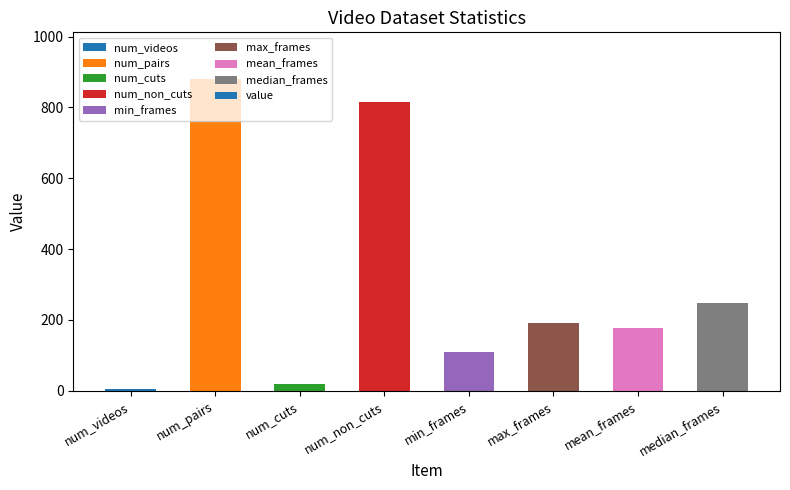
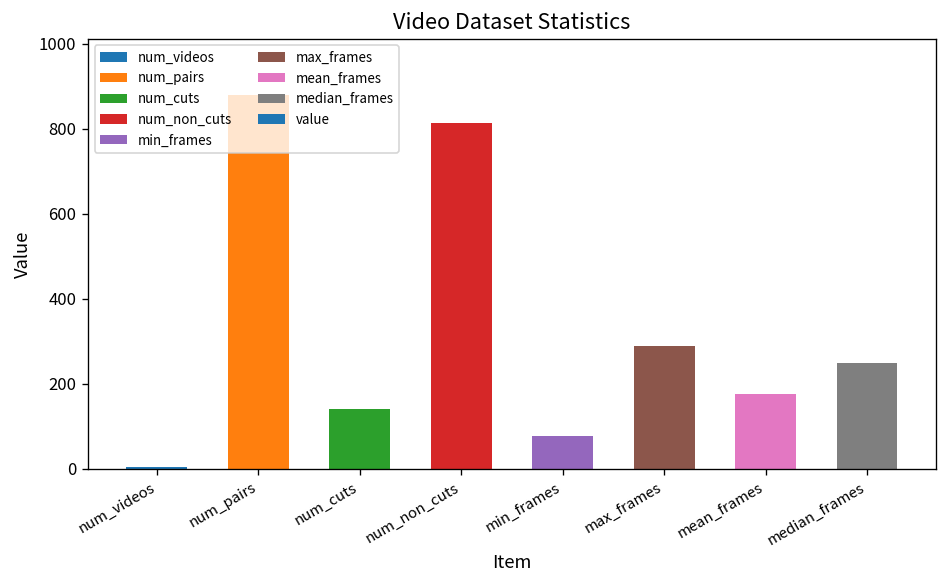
num_cuts: 20 -> 140
min_frames: 110 -> 80
max_frames: 190 -> 290
